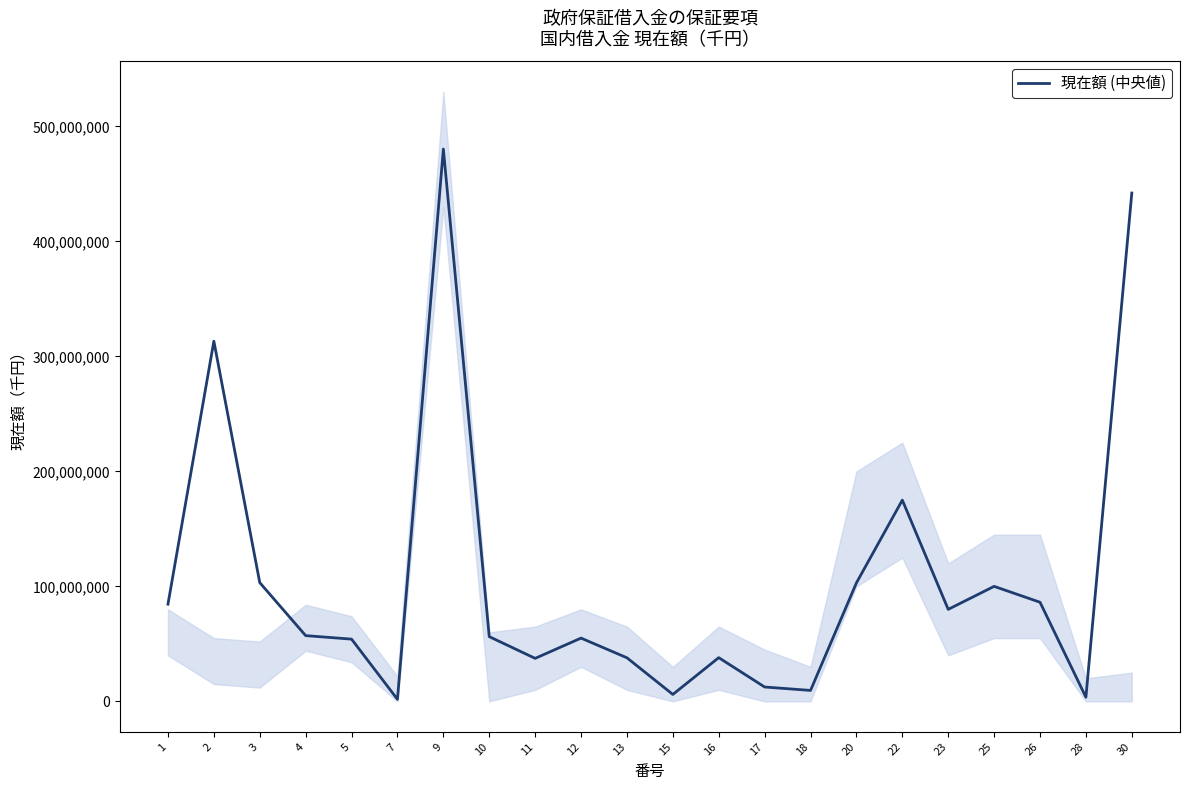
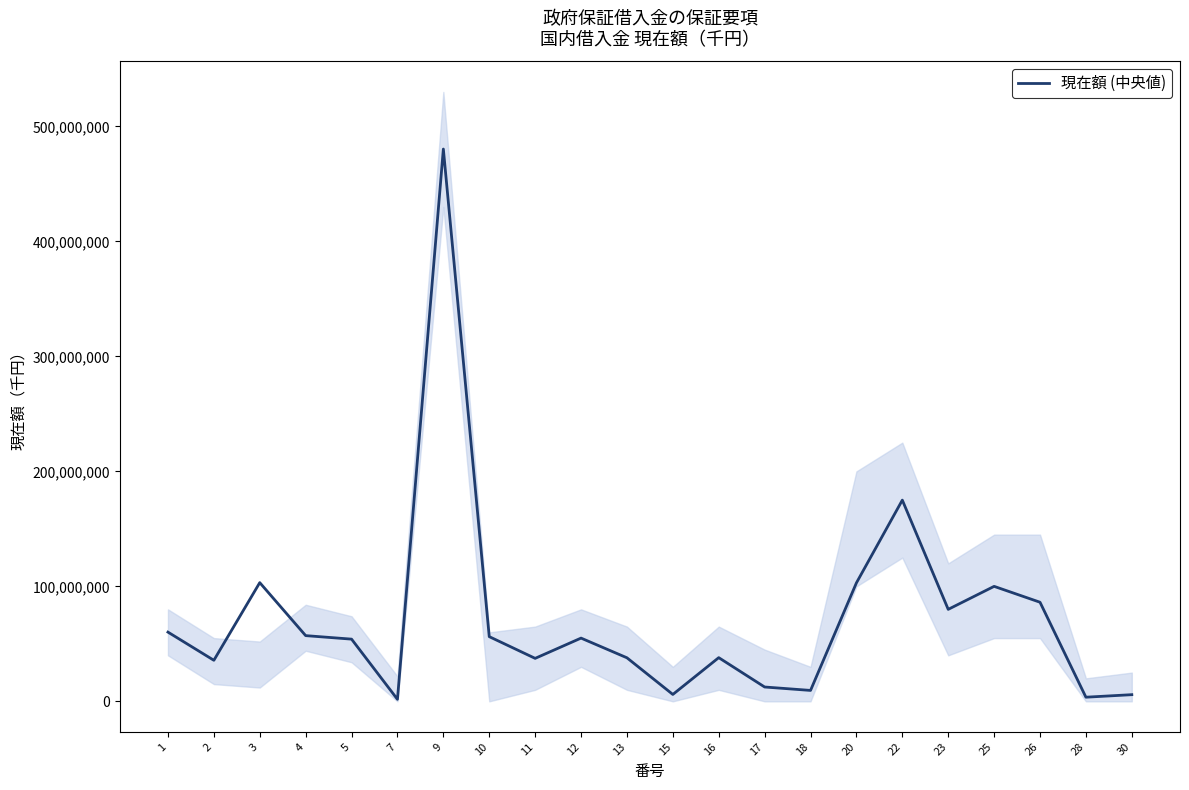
現在額 (中央値), 1: 85,000,000 -> 60,000,000
現在額 (中央値), 2: 313,000,000 -> 36,000,000
現在額 (中央値), 30: 442,000,000 -> 6,000,000
